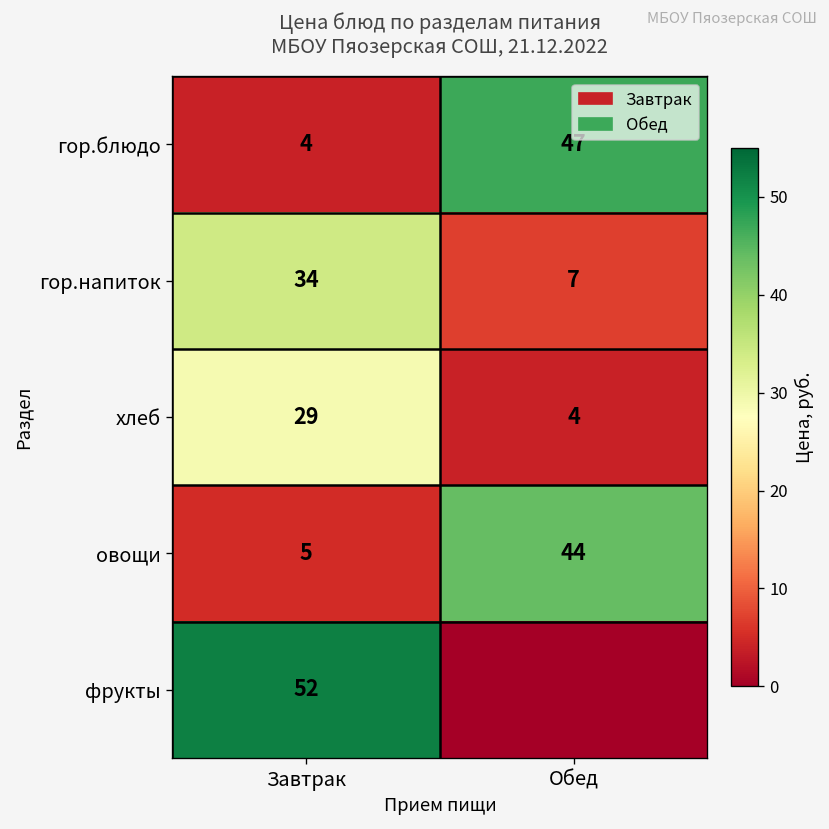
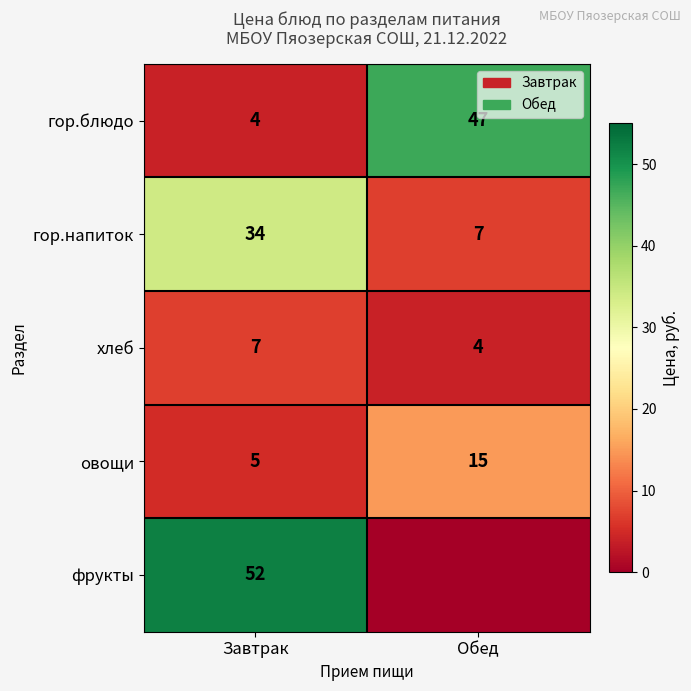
хлеб, Завтрак: 29 -> 7
овощи, Обед: 44 -> 15
